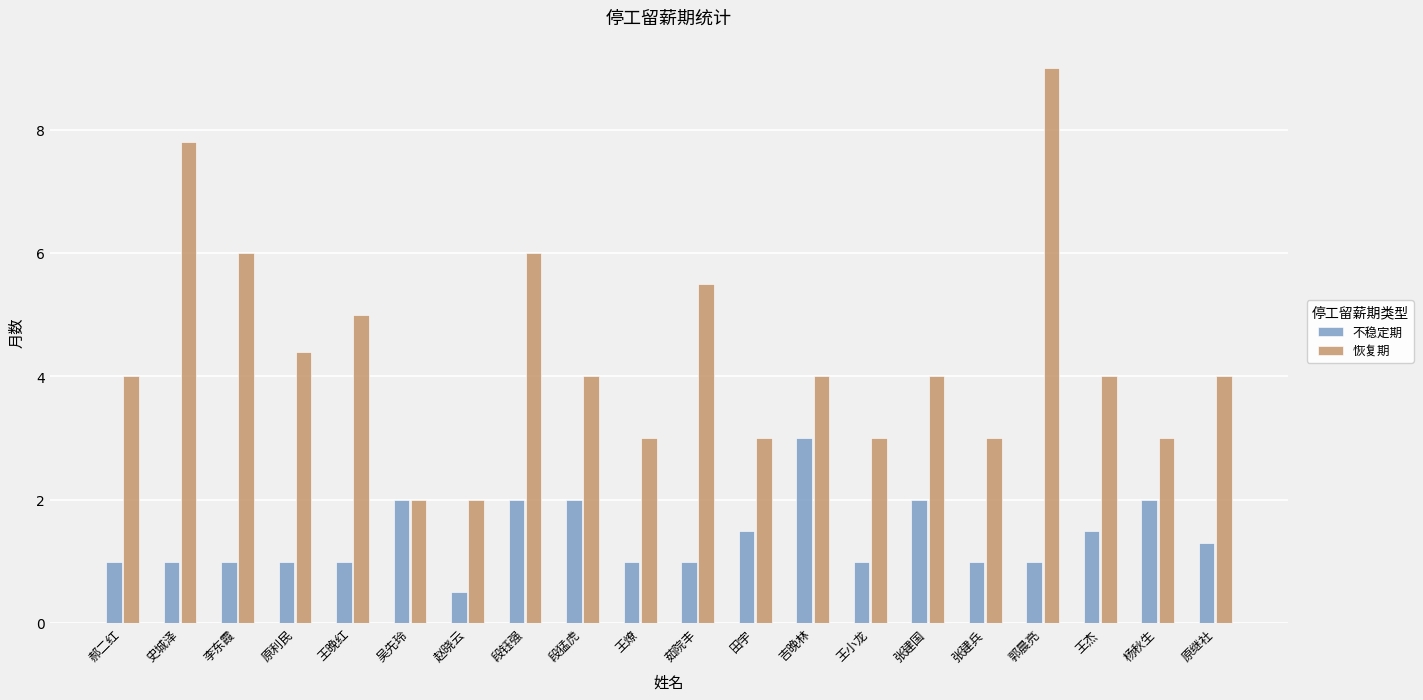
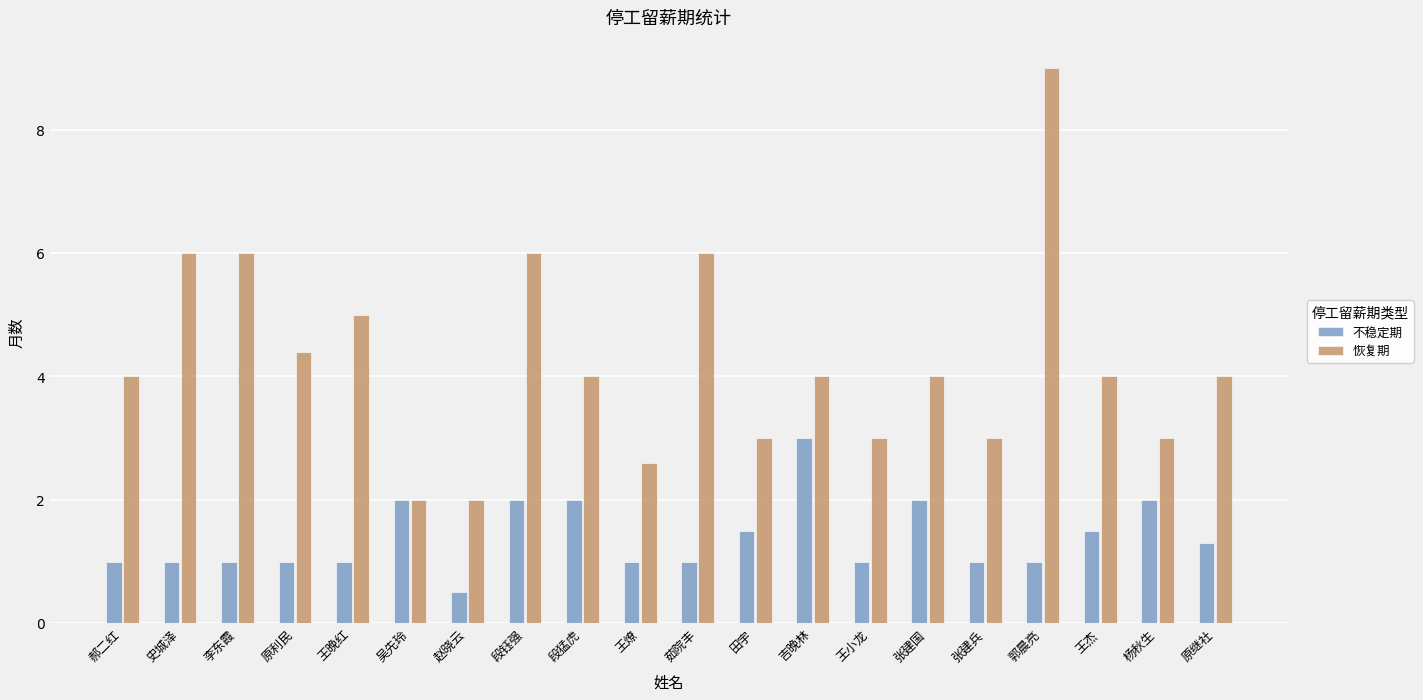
恢复期, 史城泽: 7.8 -> 6.0
恢复期, 王燎: 3.0 -> 2.6
恢复期, 茹院丰: 5.5 -> 6.0
